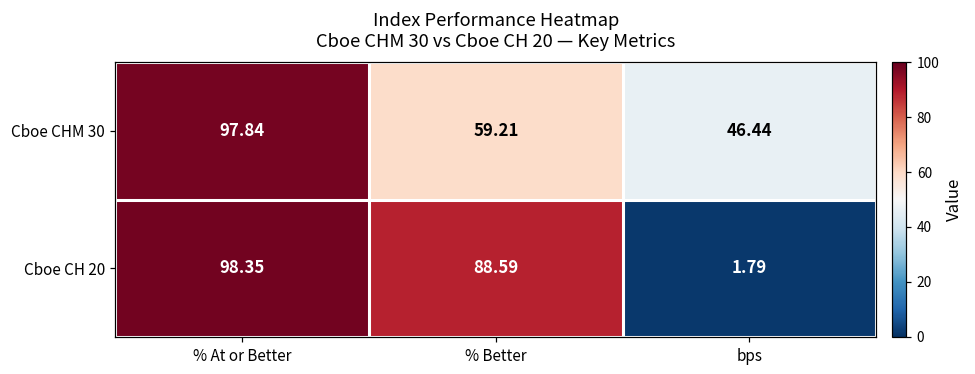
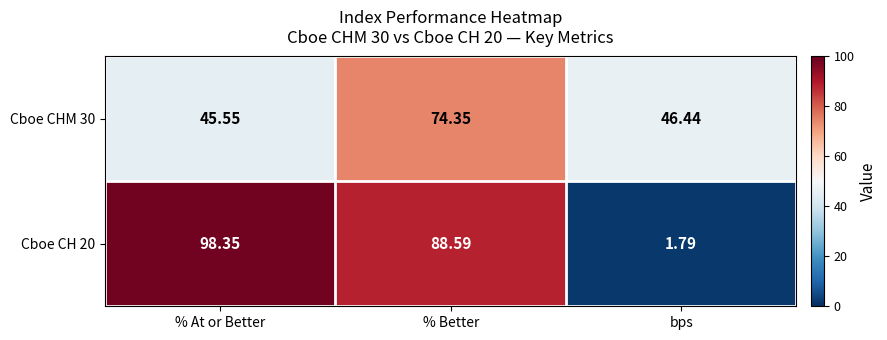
Cboe CHM 30, % At or Better: 97.84 -> 45.55
Cboe CHM 30, % Better: 59.21 -> 74.35
